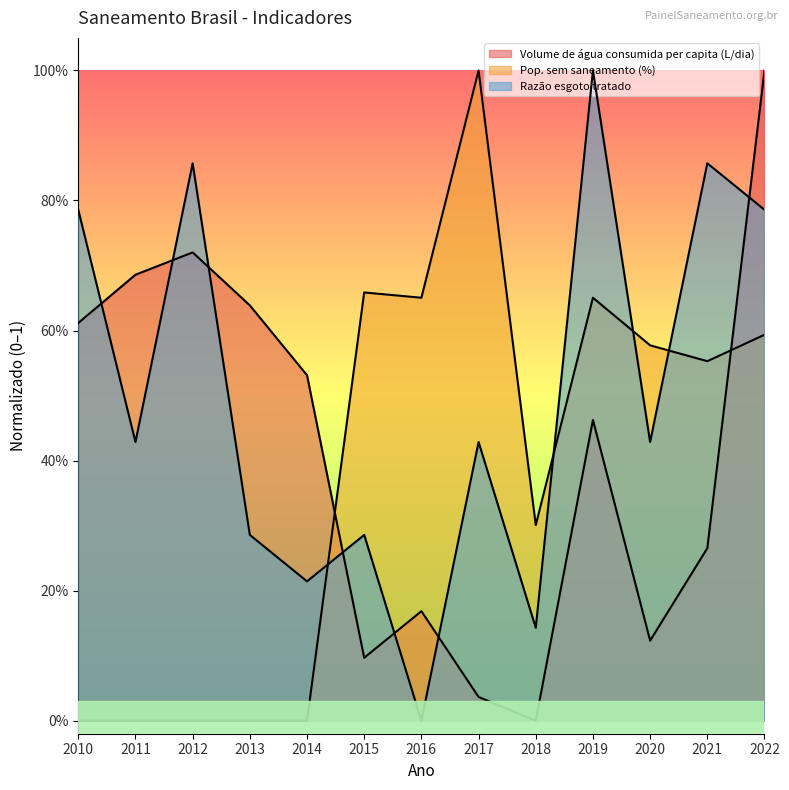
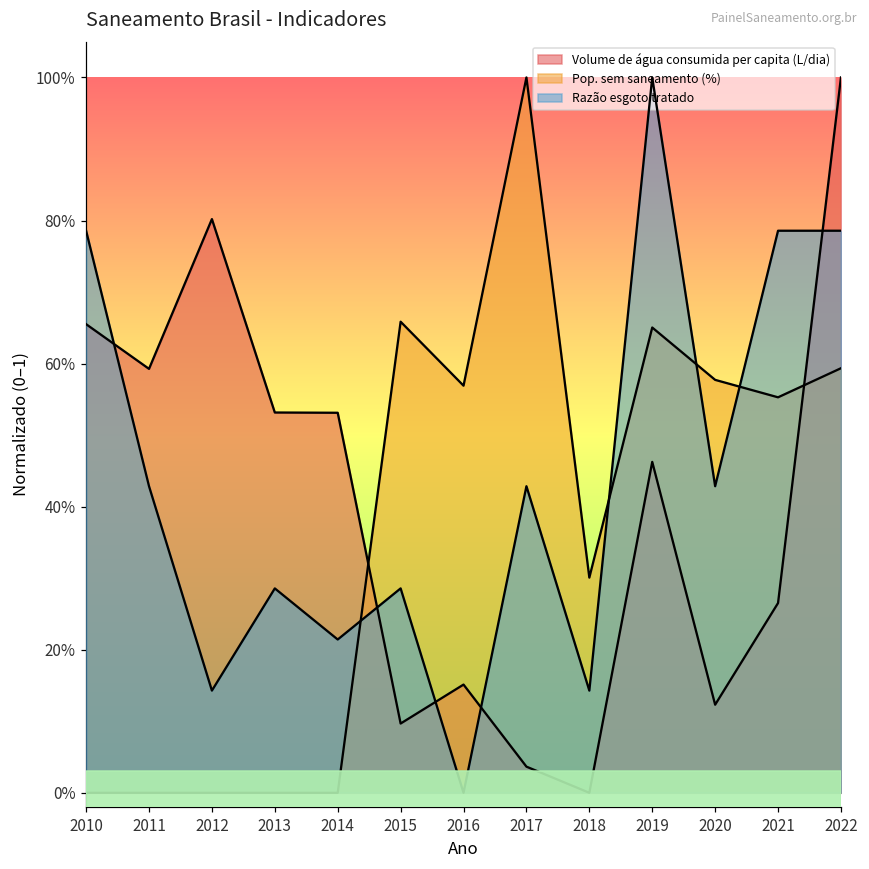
Volume de água consumida per capita (L/dia), 2010: 61% -> 66%
Volume de água consumida per capita (L/dia), 2011: 69% -> 59%
Volume de água consumida per capita (L/dia), 2012: 72% -> 80%
Razão esgoto tratado, 2012: 86% -> 14%
Volume de água consumida per capita (L/dia), 2013: 64% -> 53%
Volume de água consumida per capita (L/dia), 2016: 17% -> 15%
Pop. sem saneamento (%), 2016: 65% -> 57%
Razão esgoto tratado, 2021: 86% -> 79%
